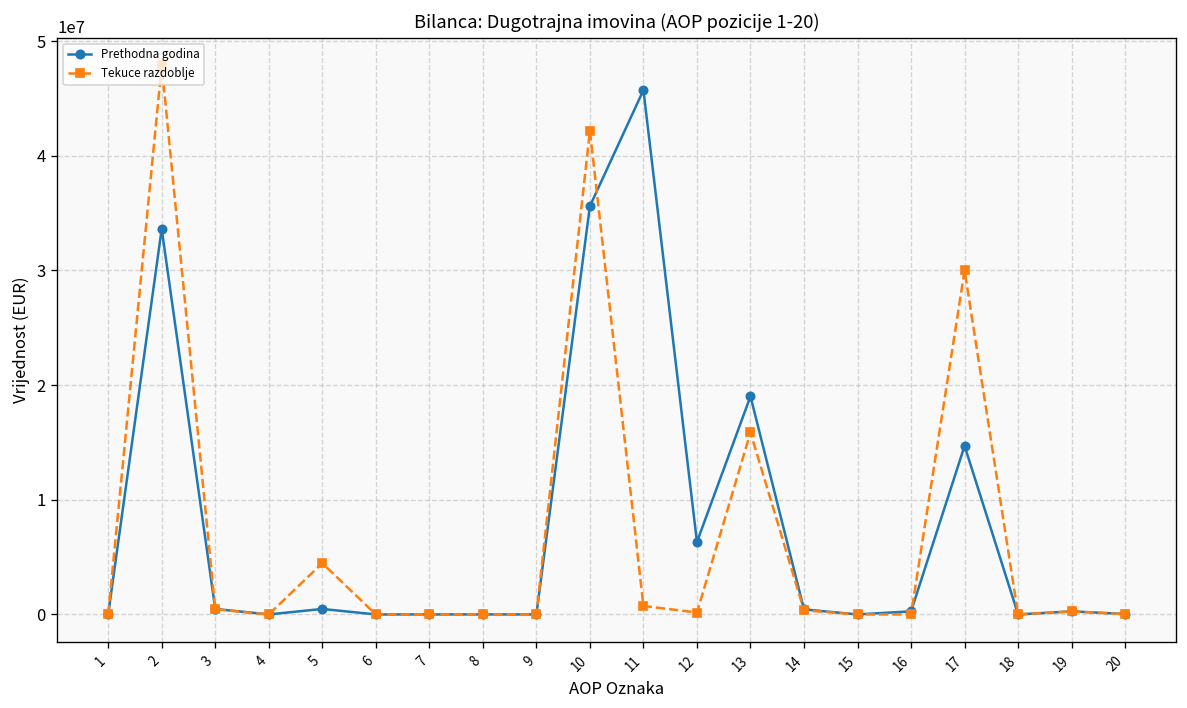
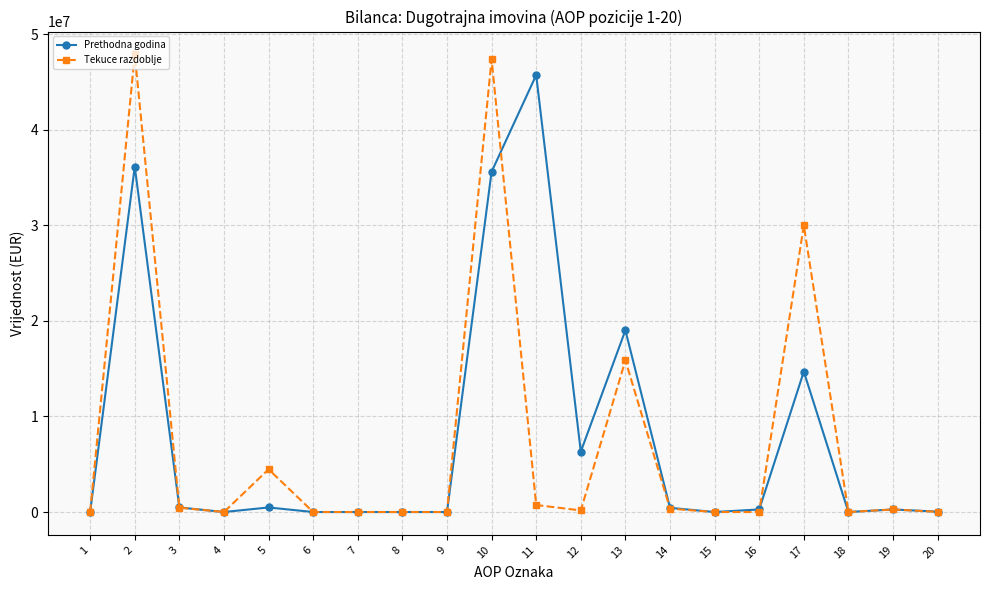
Prethodna godina, 2: 34000000 -> 36000000
Tekuce razdoblje, 10: 42000000 -> 47000000
